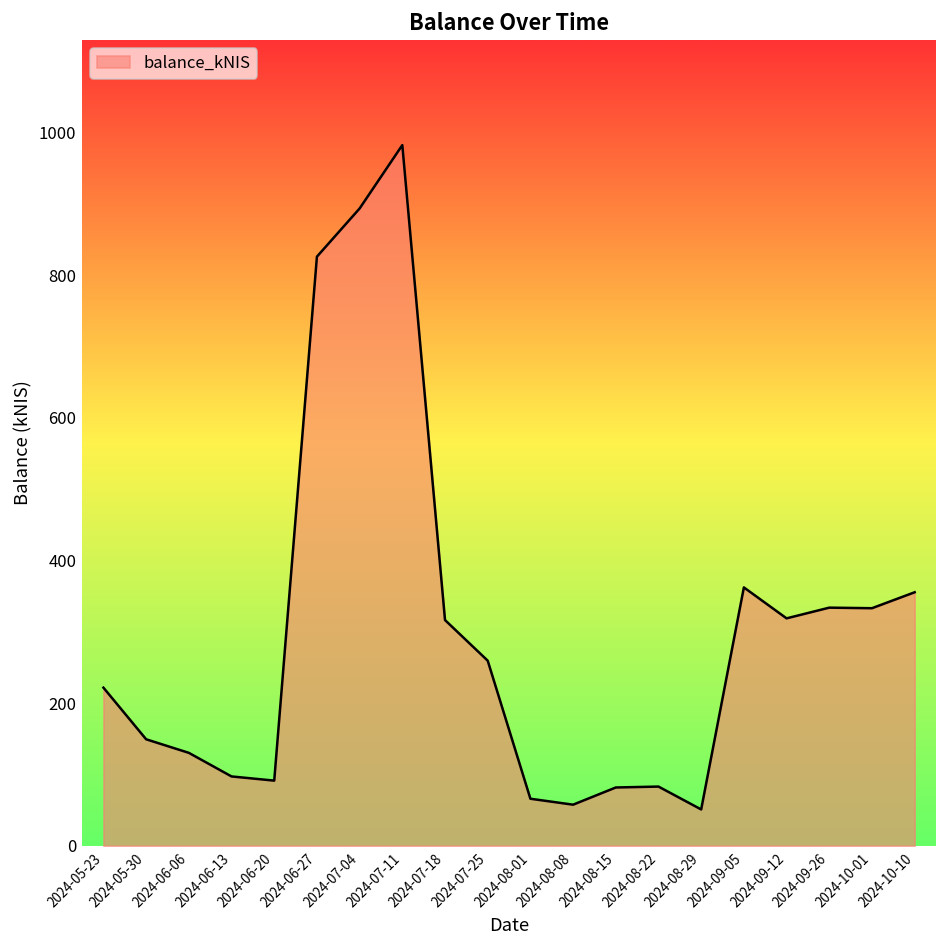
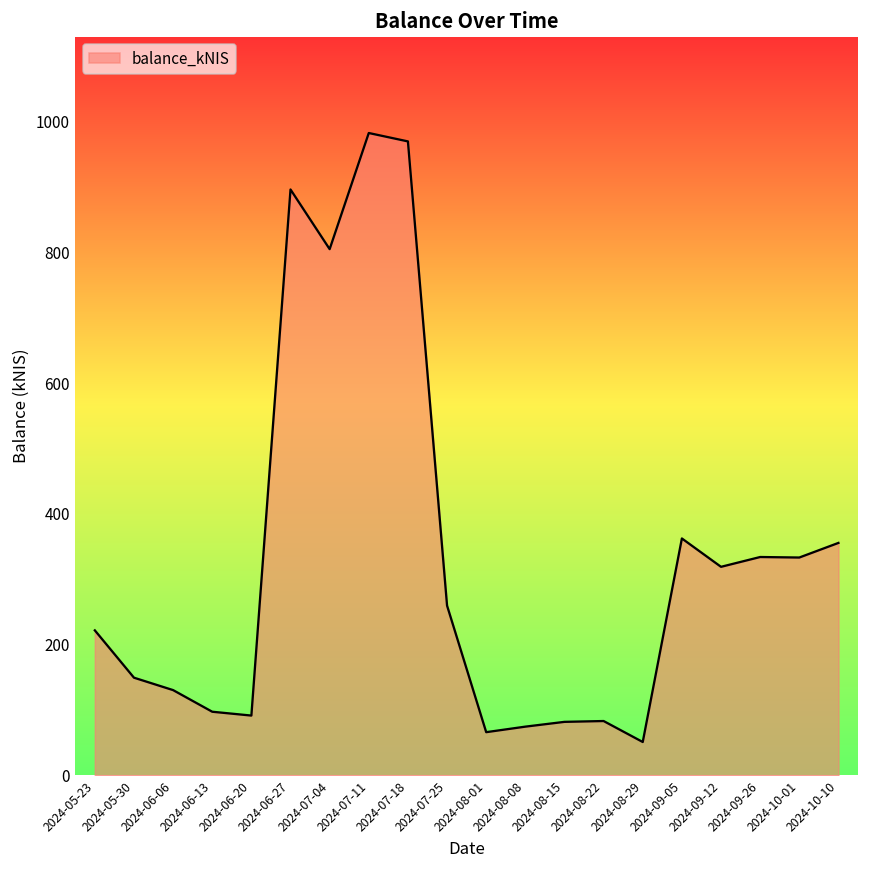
2024-06-27: 830 -> 900
2024-07-04: 890 -> 810
2024-07-18: 320 -> 970
2024-08-08: 60 -> 70
